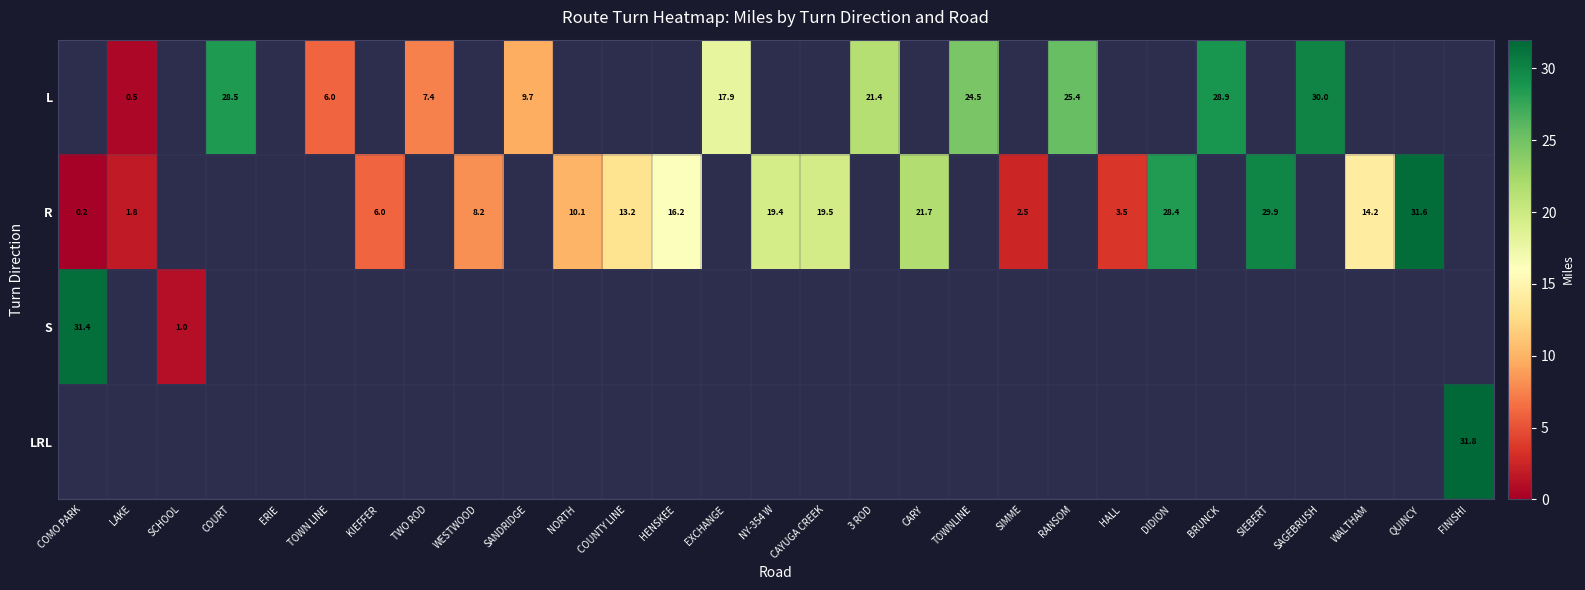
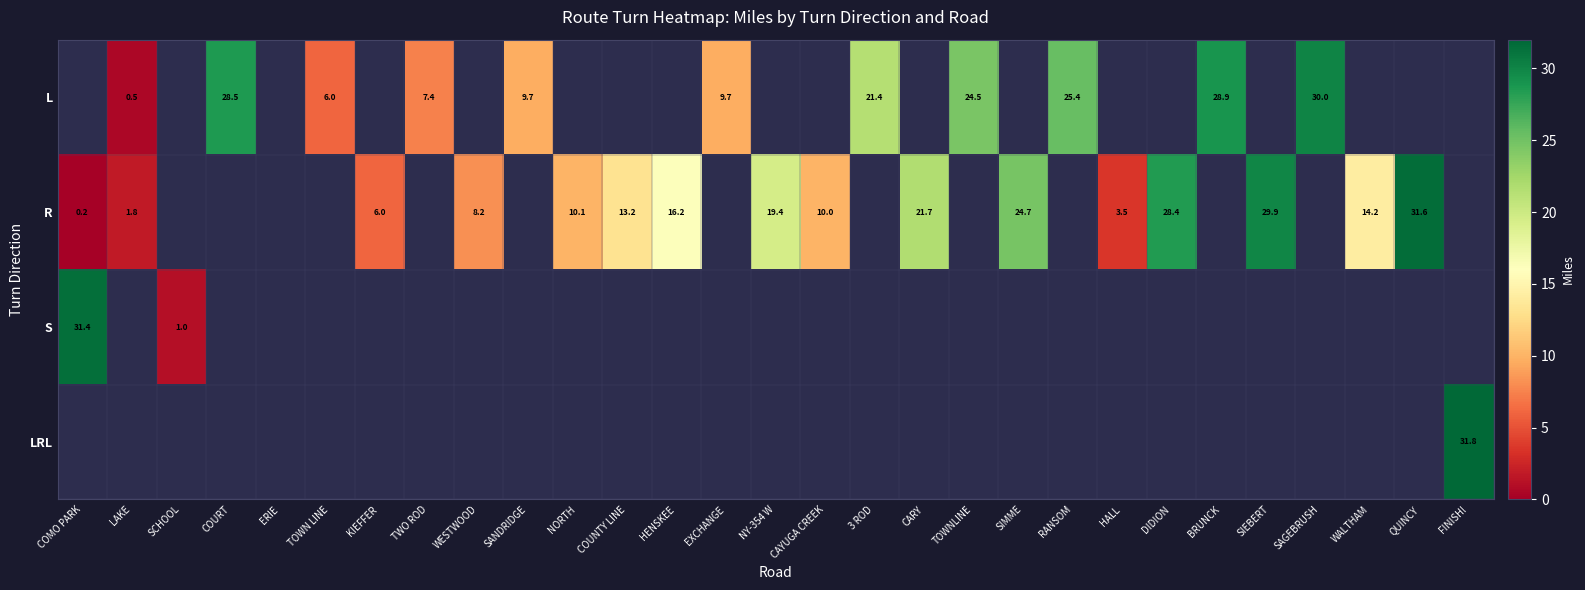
L, EXCHANGE: 17.9 -> 9.7
R, CAYUGA CREEK: 19.5 -> 10.0
R, SIMME: 2.5 -> 24.7
